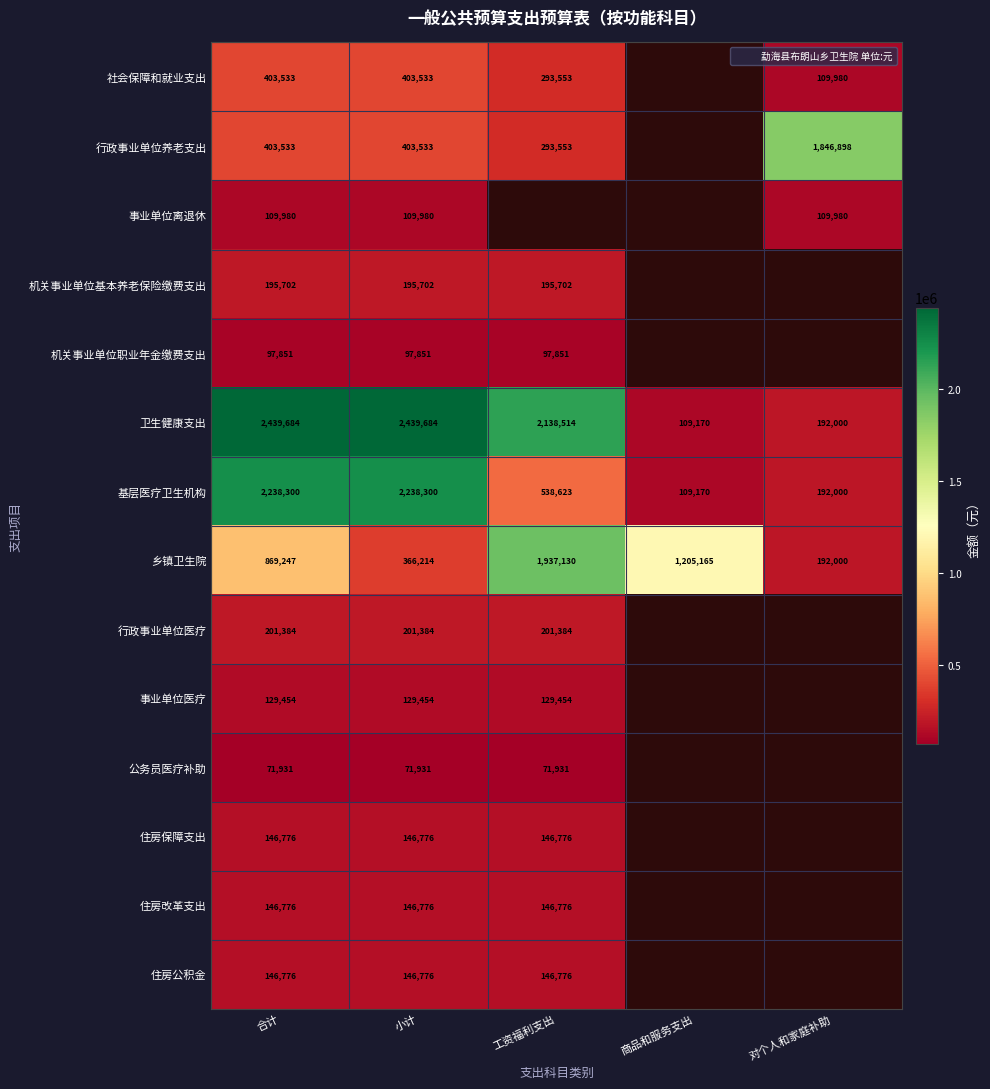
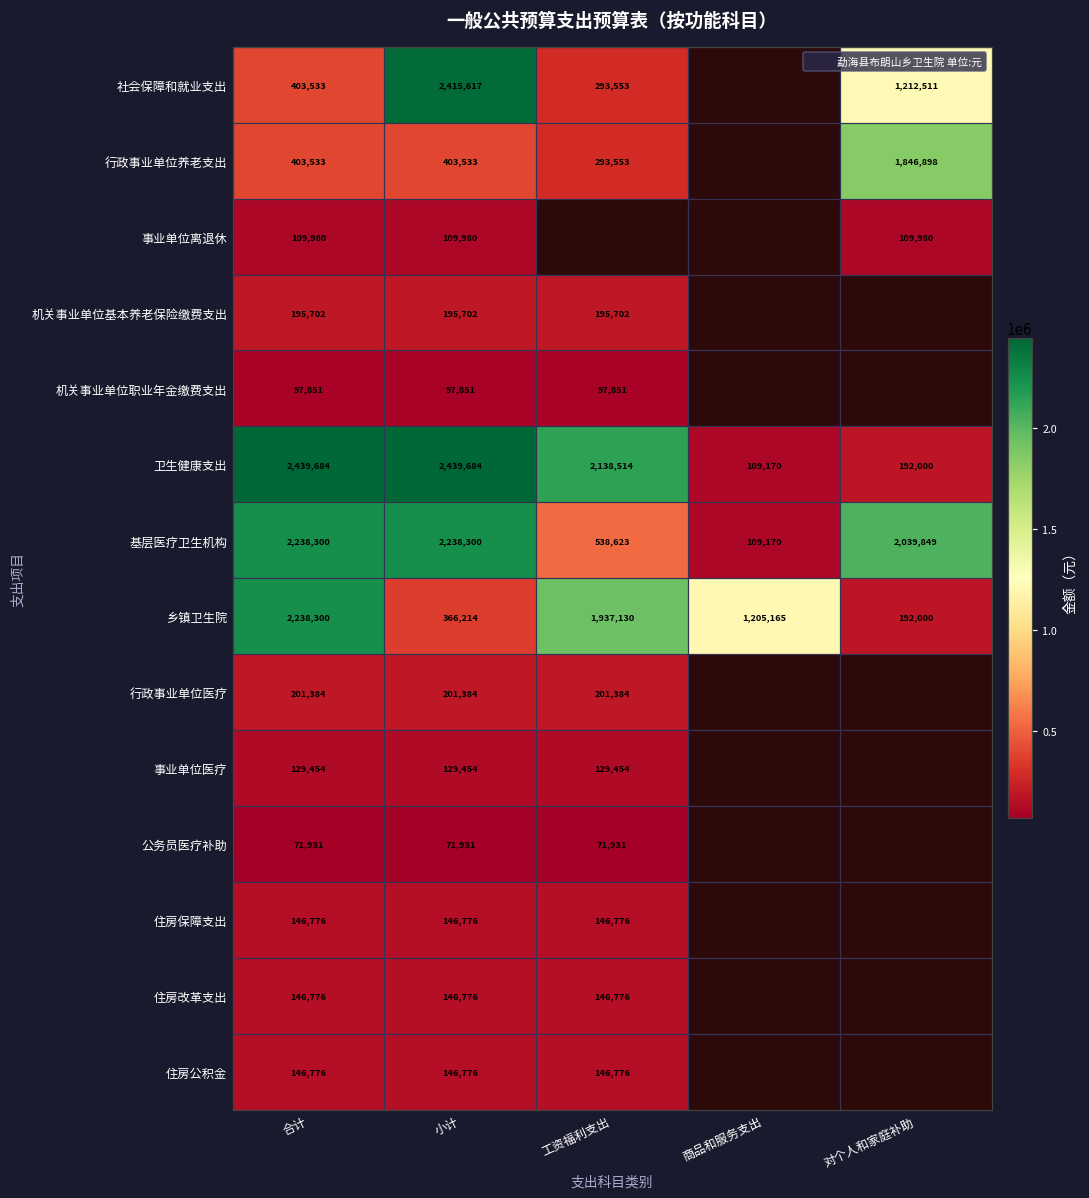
社会保障和就业支出, 小计: 403,533 -> 2,415,617
社会保障和就业支出, 对个人和家庭补助: 109,980 -> 1,212,511
基层医疗卫生机构, 对个人和家庭补助: 192,000 -> 2,039,849
乡镇卫生院, 合计: 869,247 -> 2,238,300
